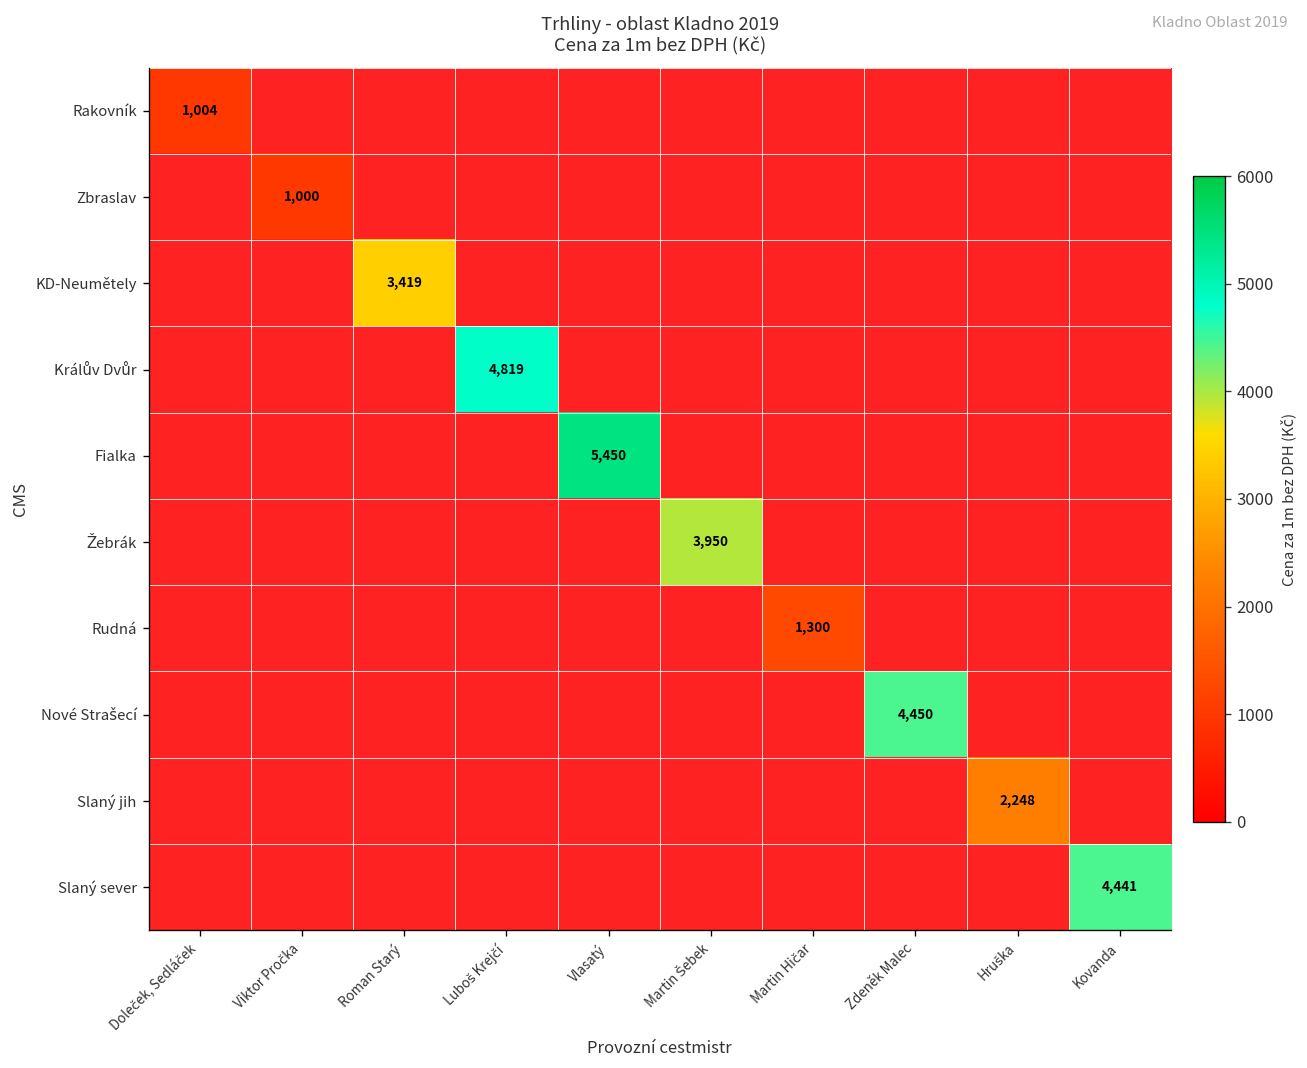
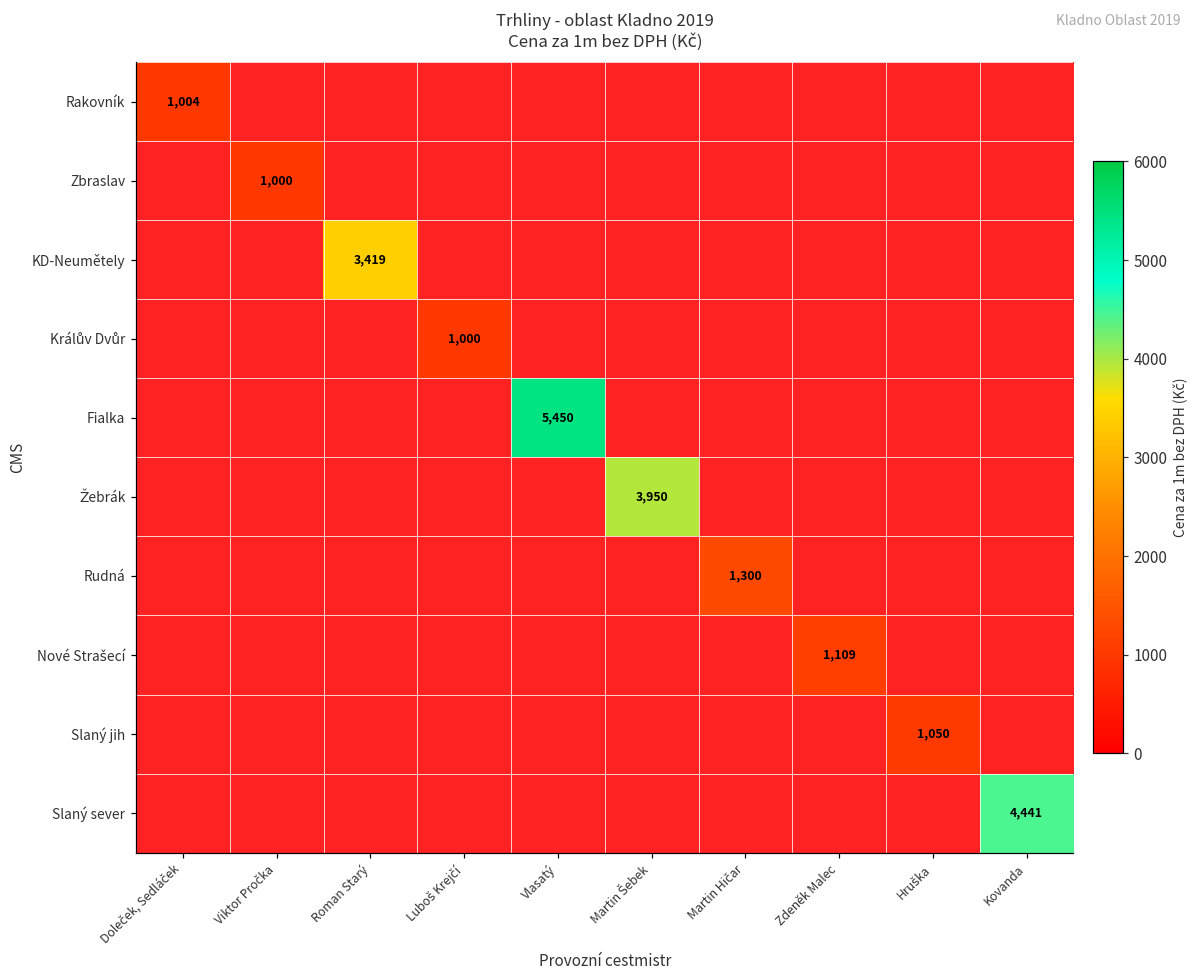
Králův Dvůr, Luboš Krejčí: 4,819 -> 1,000
Nové Strašecí, Zdeněk Malec: 4,450 -> 1,109
Slaný jih, Hruška: 2,248 -> 1,050
